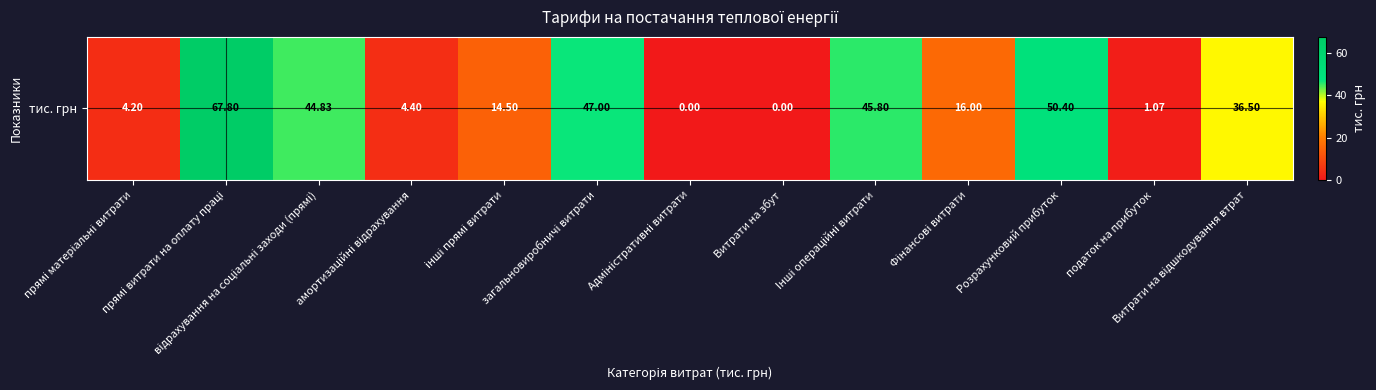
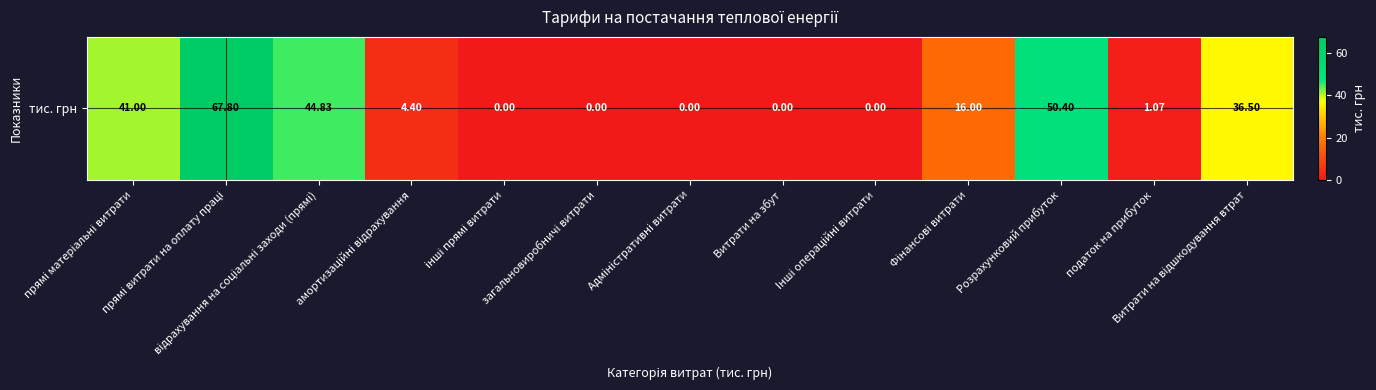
тис. грн, прямі матеріальні витрати: 4.20 -> 41.00
тис. грн, інші прямі витрати: 14.50 -> 0.00
тис. грн, загальновиробничі витрати: 47.00 -> 0.00
тис. грн, Інші операційні витрати: 45.80 -> 0.00
